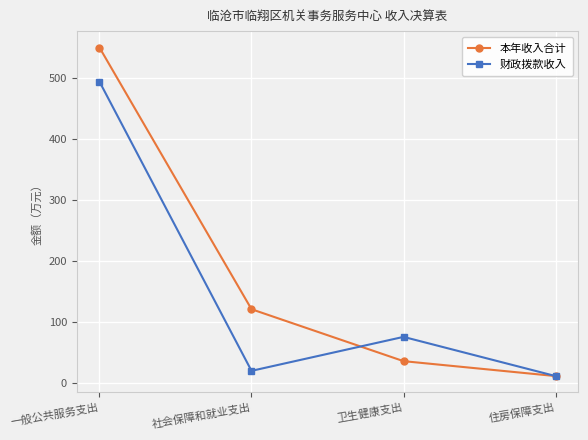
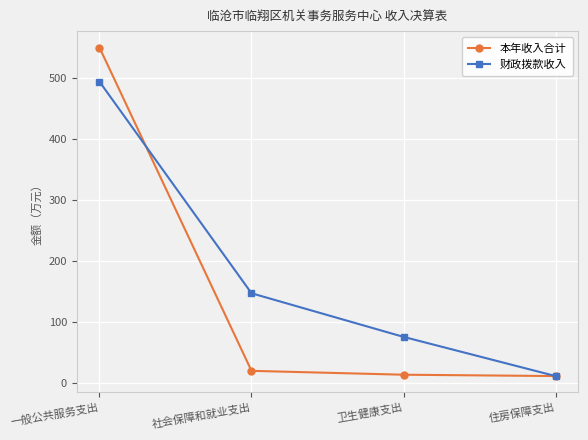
本年收入合计, 社会保障和就业支出: 120 -> 20
财政拨款收入, 社会保障和就业支出: 20 -> 150
本年收入合计, 卫生健康支出: 40 -> 10
